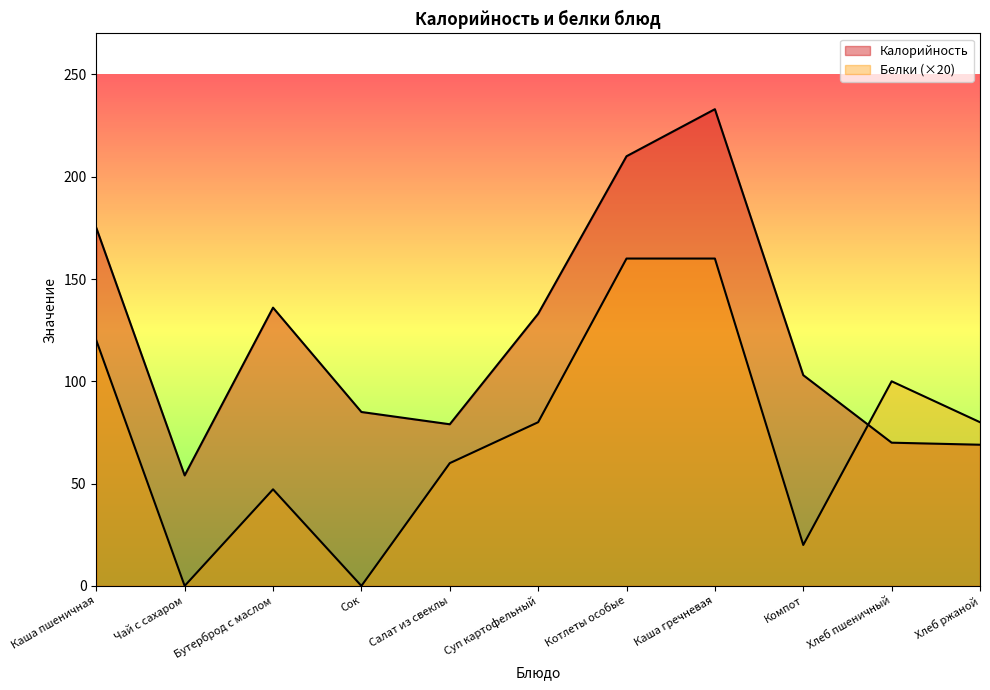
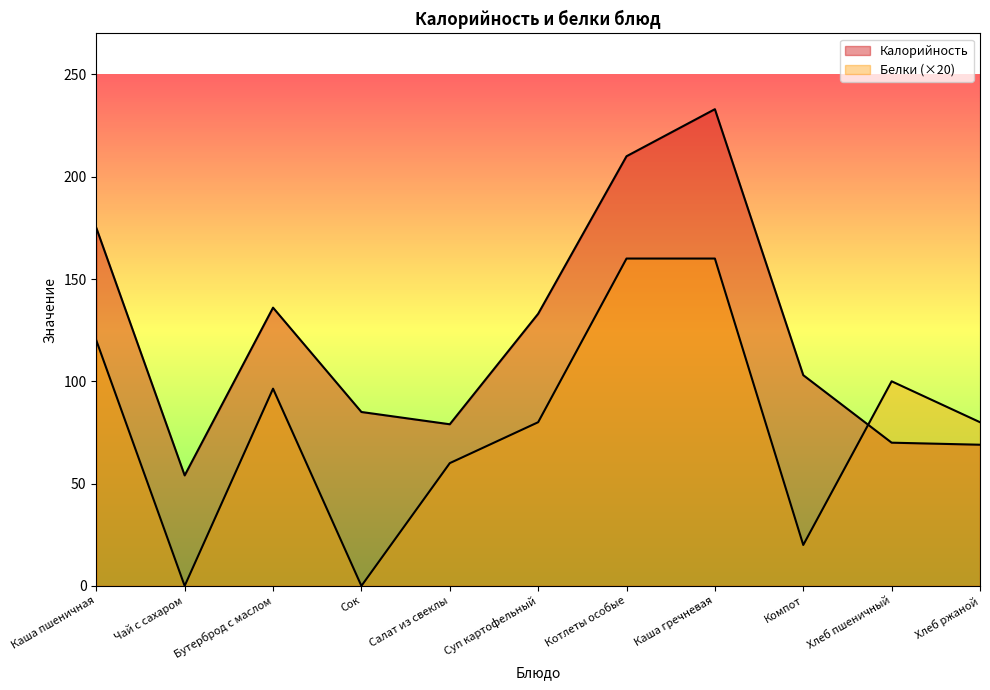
Белки (×20), Бутерброд с маслом: 47 -> 96
